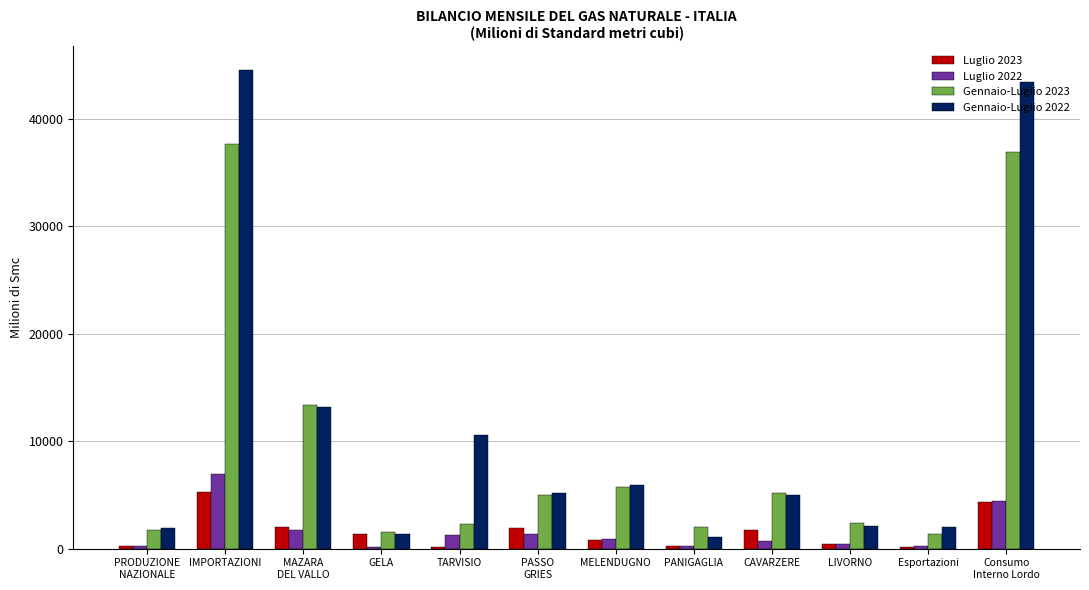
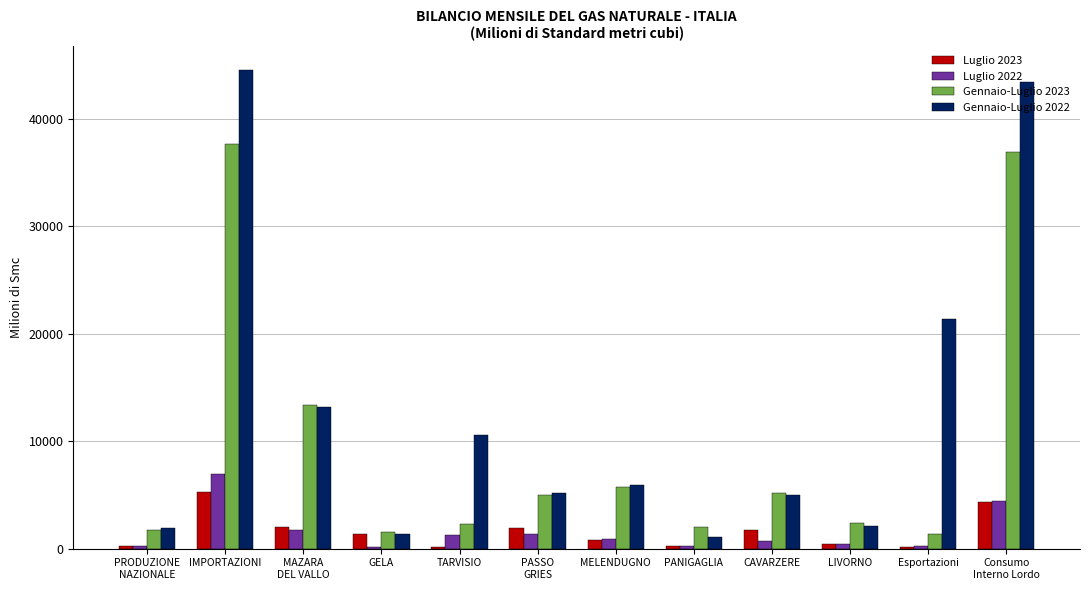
Gennaio-Luglio 2022, Esportazioni: 2100 -> 21400
